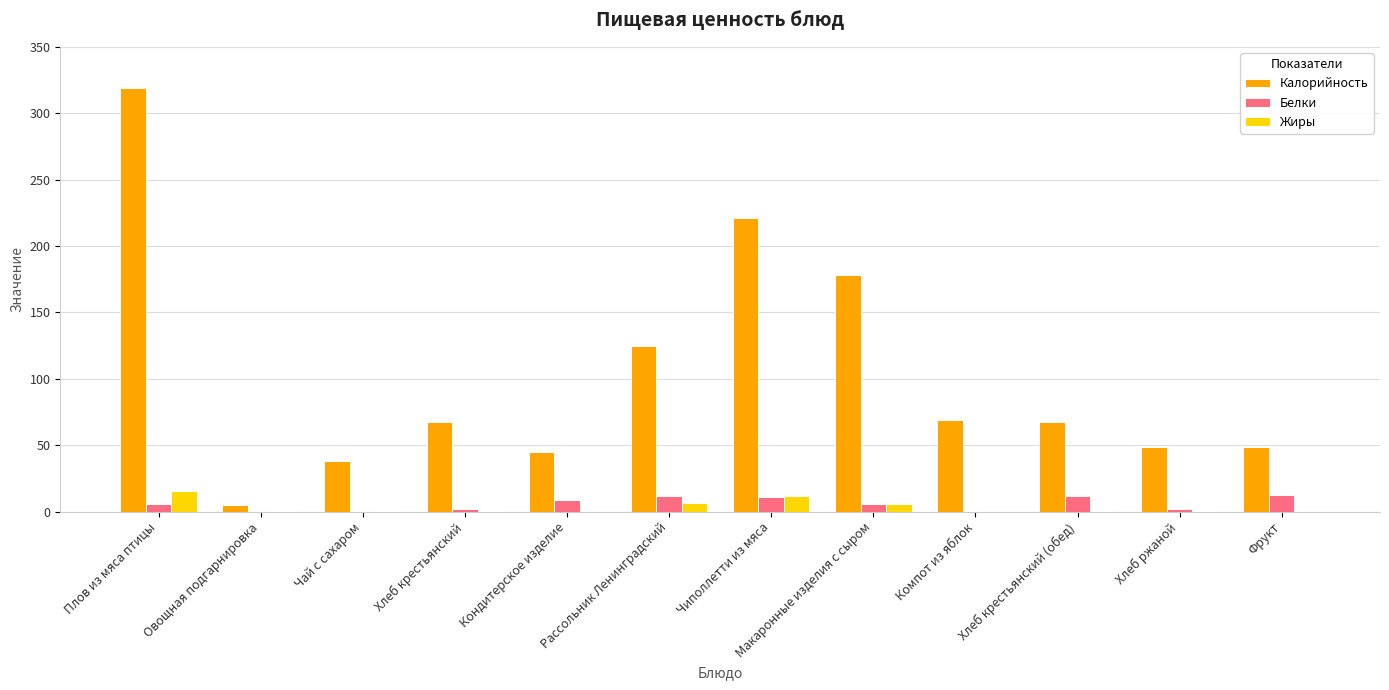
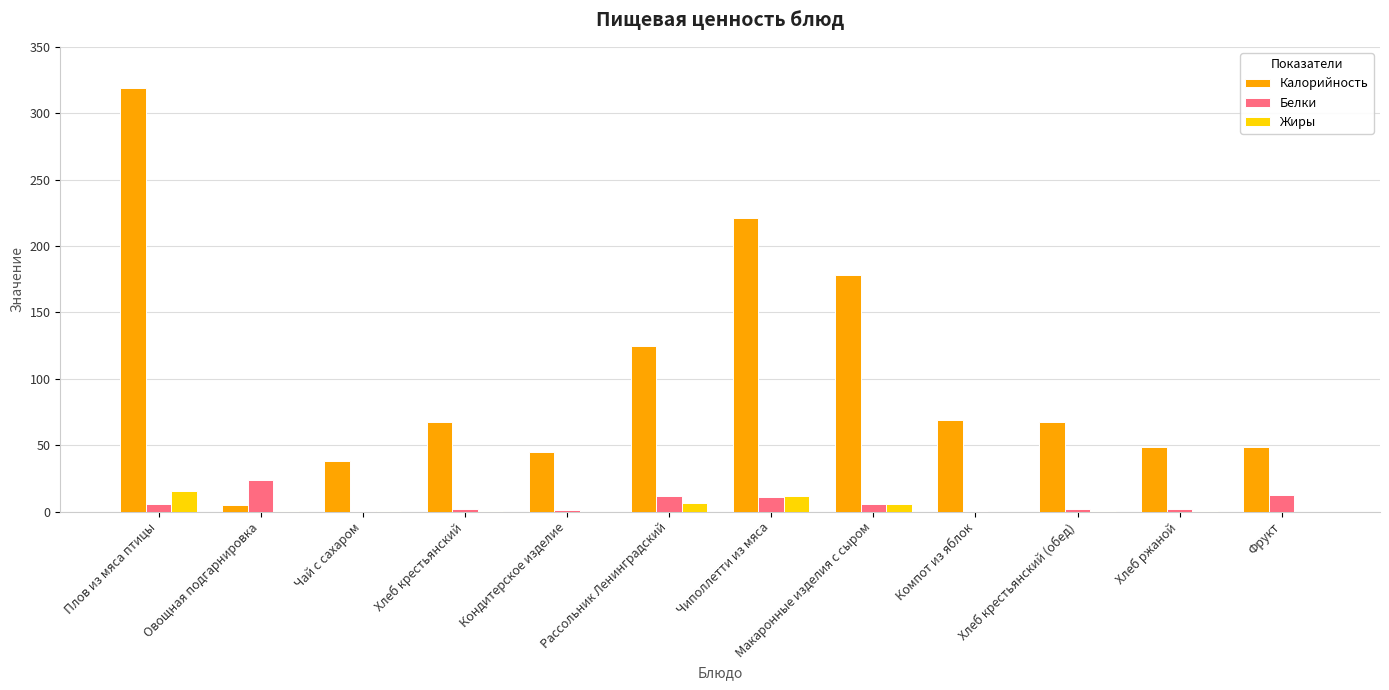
Белки, Овощная подгарнировка: 0 -> 24
Белки, Кондитерское изделие: 9 -> 2
Белки, Хлеб крестьянский (обед): 12 -> 2
